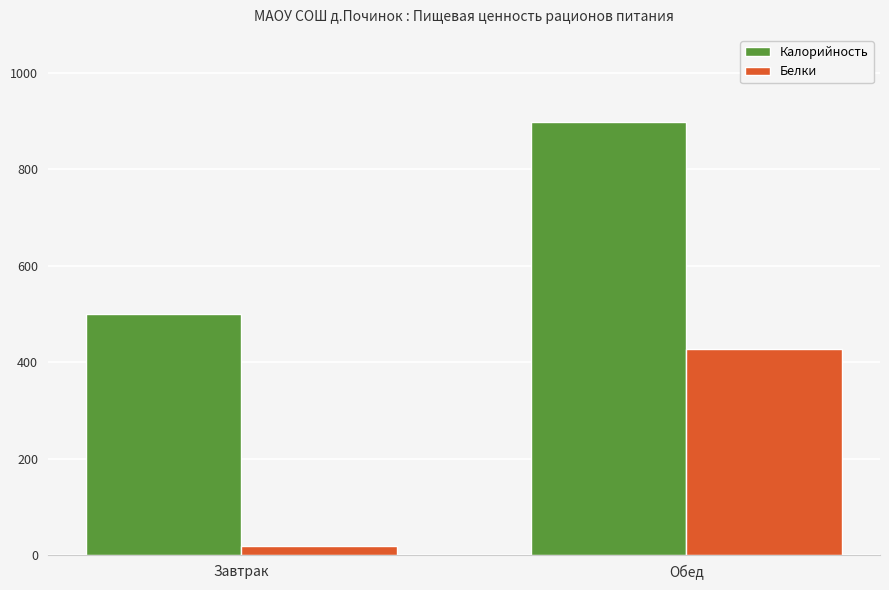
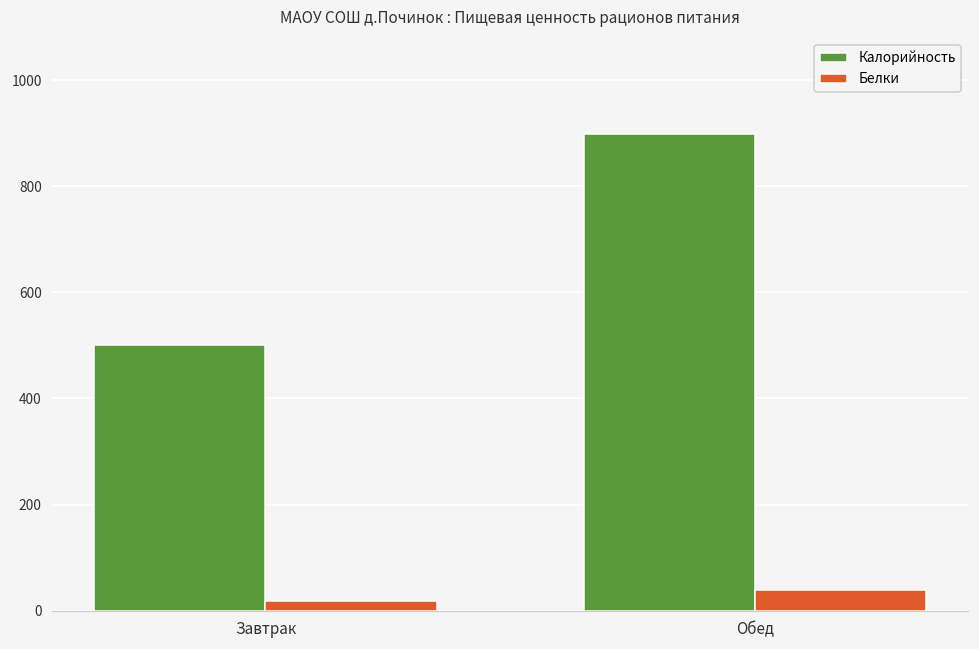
Белки, Обед: 430 -> 40
